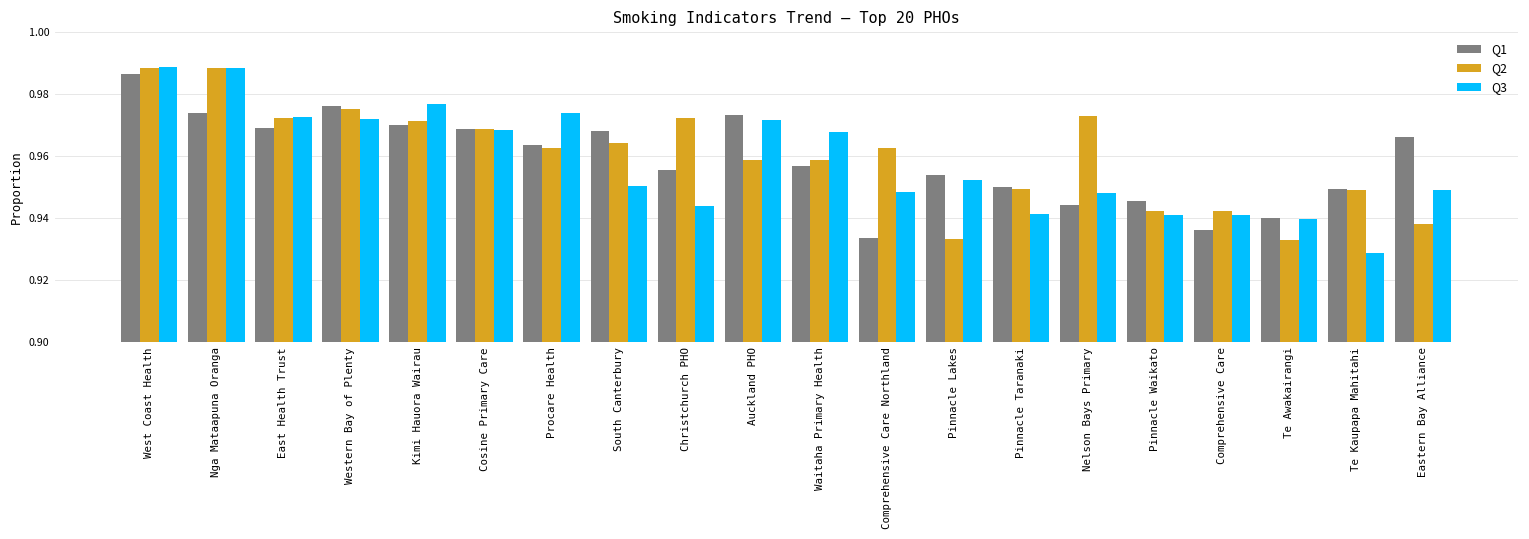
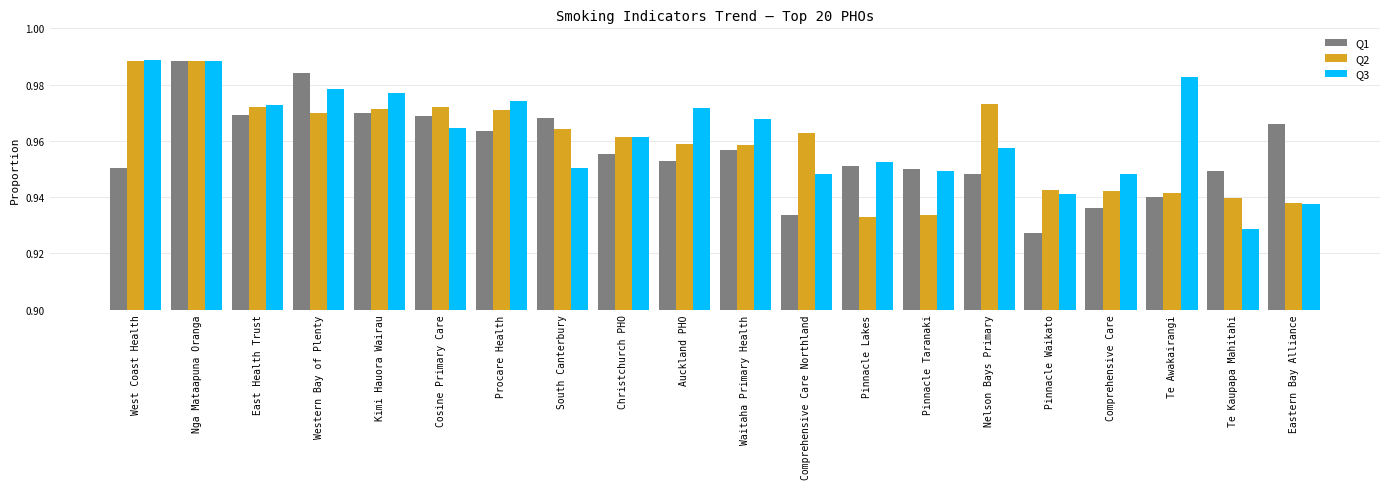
Q1, West Coast Health: 0.987 -> 0.951
Q1, Nga Mataapuna Oranga: 0.974 -> 0.988
Q1, Western Bay of Plenty: 0.976 -> 0.984
Q2, Western Bay of Plenty: 0.975 -> 0.970
Q3, Western Bay of Plenty: 0.972 -> 0.978
Q2, Cosine Primary Care: 0.969 -> 0.972
Q3, Cosine Primary Care: 0.968 -> 0.964
Q2, Procare Health: 0.963 -> 0.971
Q2, Christchurch PHO: 0.972 -> 0.961
Q3, Christchurch PHO: 0.944 -> 0.961
Q1, Auckland PHO: 0.973 -> 0.953
Q1, Pinnacle Lakes: 0.954 -> 0.951
Q2, Pinnacle Taranaki: 0.949 -> 0.934
Q3, Pinnacle Taranaki: 0.941 -> 0.949
Q1, Nelson Bays Primary: 0.944 -> 0.948
Q3, Nelson Bays Primary: 0.948 -> 0.957
Q1, Pinnacle Waikato: 0.945 -> 0.927
Q3, Comprehensive Care: 0.941 -> 0.948
Q2, Te Awakairangi: 0.933 -> 0.941
Q3, Te Awakairangi: 0.940 -> 0.983
Q2, Te Kaupapa Mahitahi: 0.949 -> 0.940
Q3, Eastern Bay Alliance: 0.949 -> 0.938
